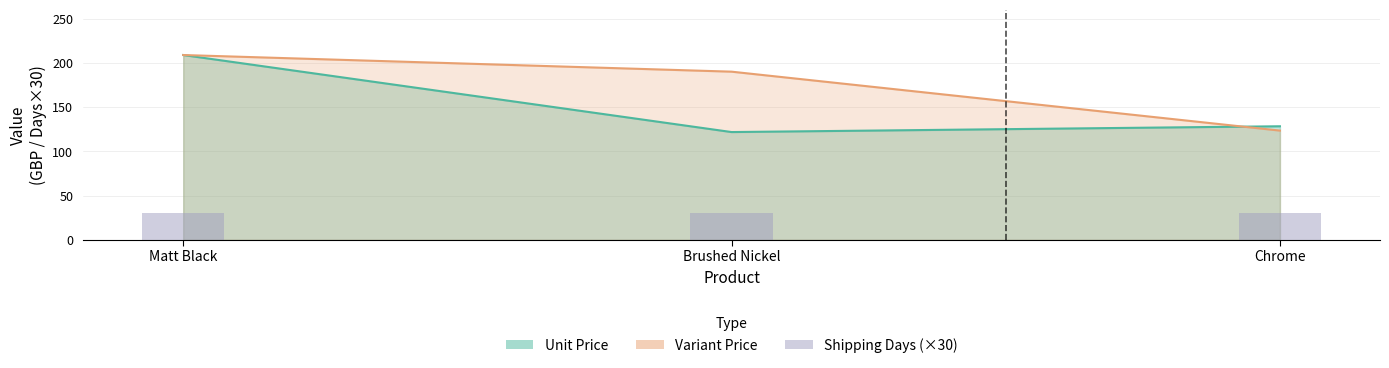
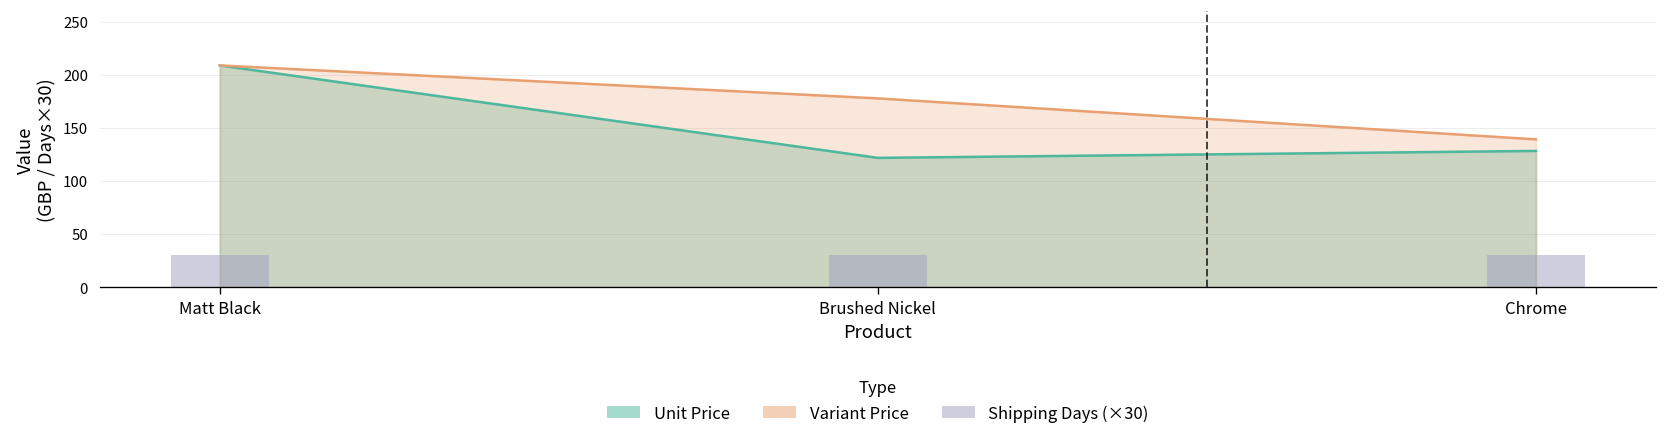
Variant Price, Brushed Nickel: 190 -> 180
Variant Price, Chrome: 120 -> 140
